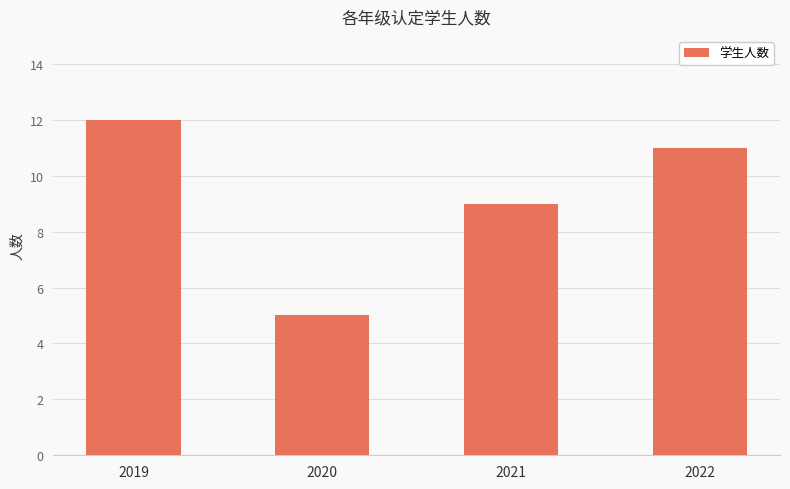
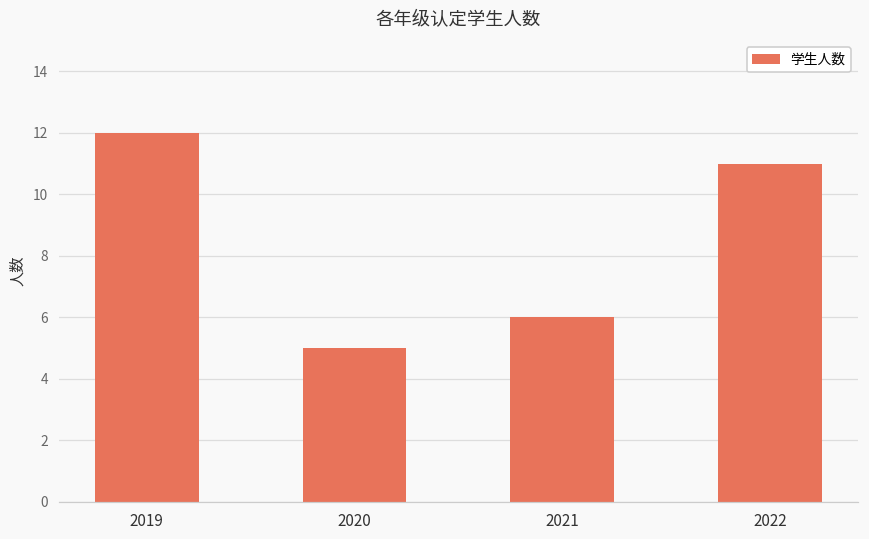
2021: 9 -> 6
